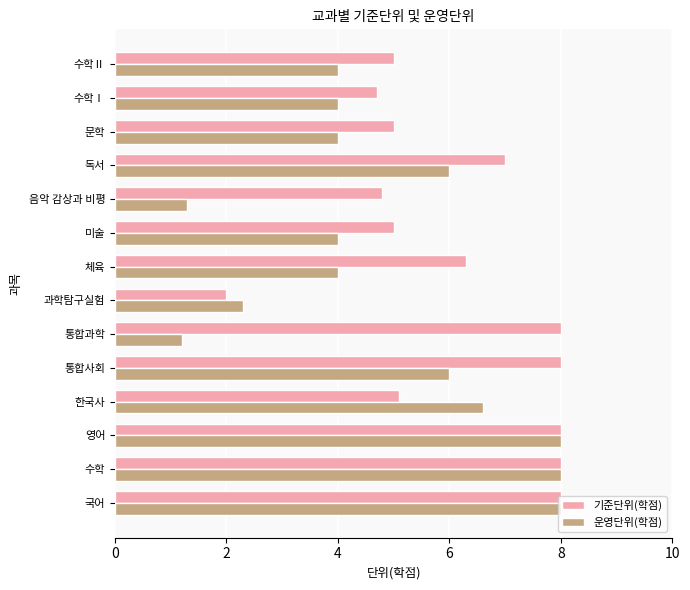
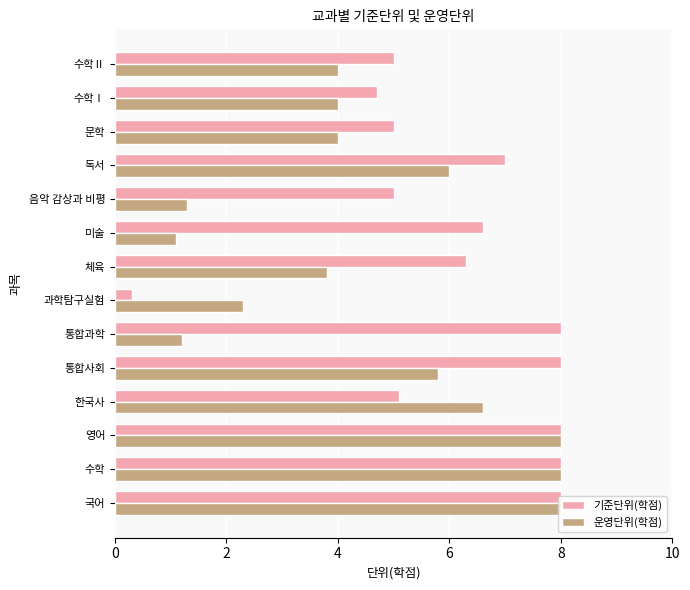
기준단위(학점), 음악 감상과 비평: 4.8 -> 5.0
기준단위(학점), 미술: 5.0 -> 6.6
운영단위(학점), 미술: 4.0 -> 1.1
운영단위(학점), 체육: 4.0 -> 3.8
기준단위(학점), 과학탐구실험: 2.0 -> 0.3
운영단위(학점), 통합사회: 6.0 -> 5.8
